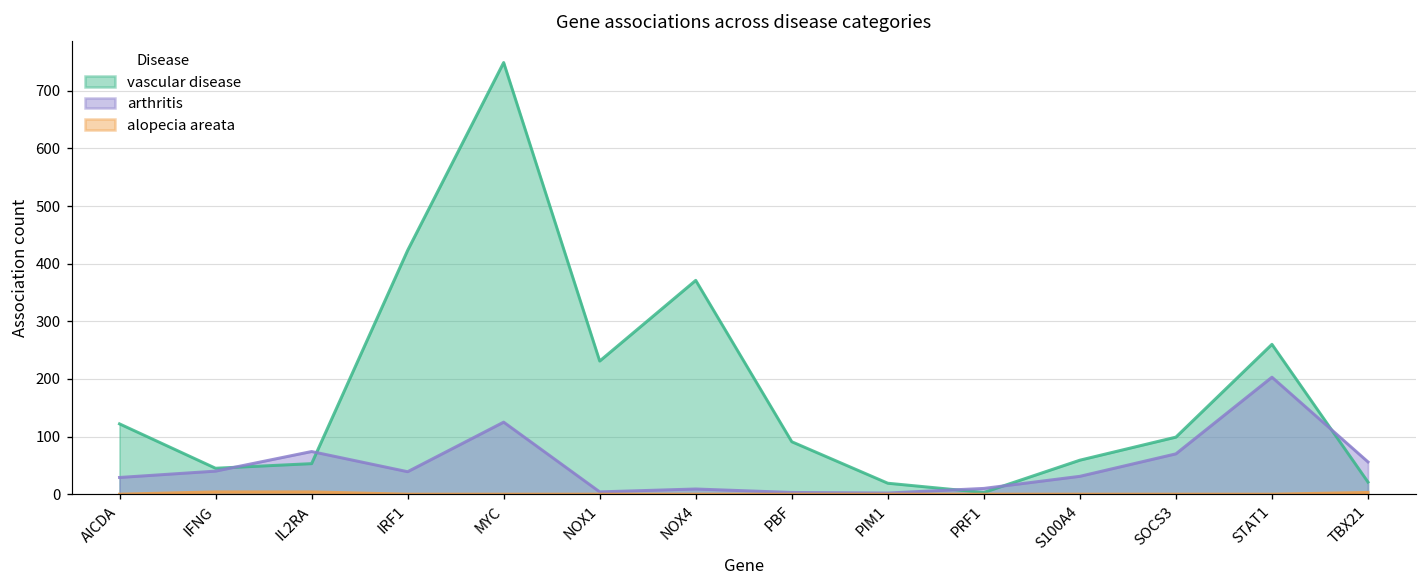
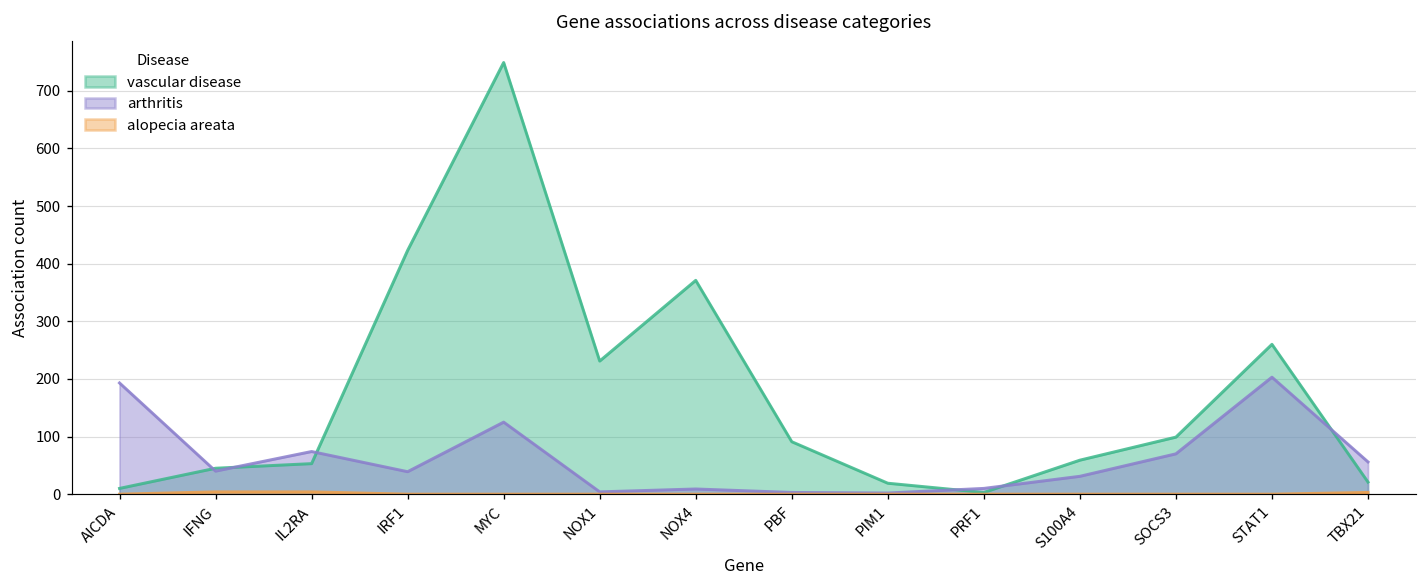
vascular disease, AICDA: 120 -> 10
arthritis, AICDA: 30 -> 190
